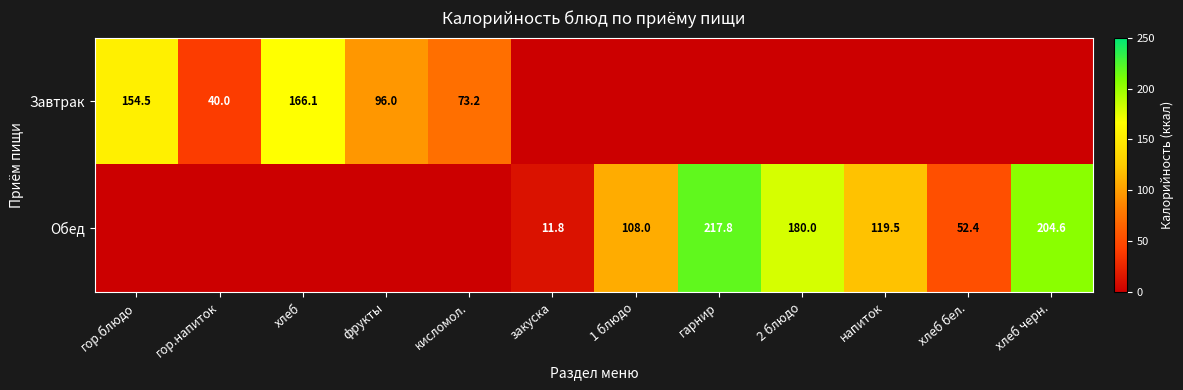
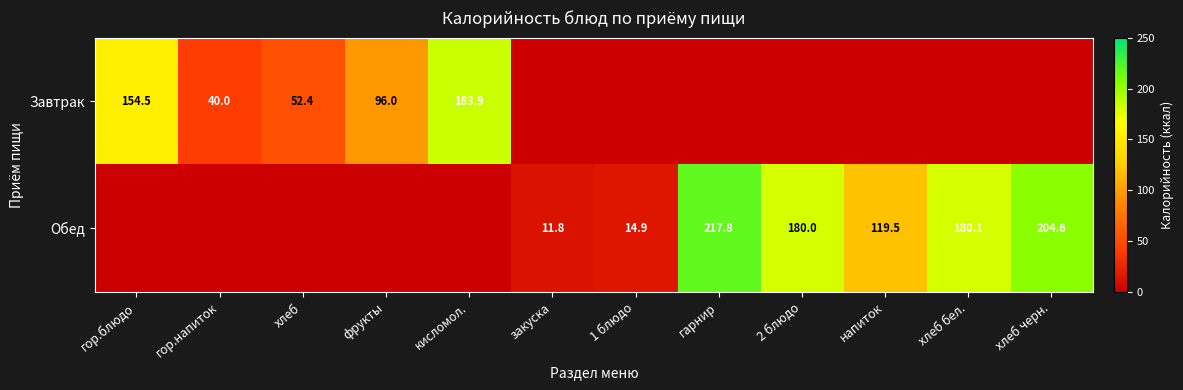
Завтрак, хлеб: 166.1 -> 52.4
Завтрак, кисломол.: 73.2 -> 183.9
Обед, 1 блюдо: 108.0 -> 14.9
Обед, хлеб бел.: 52.4 -> 180.1
